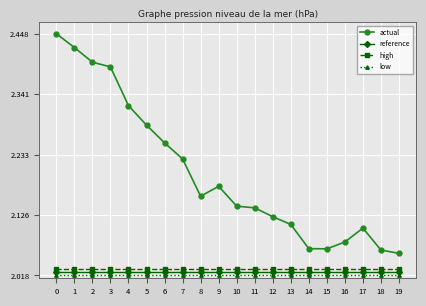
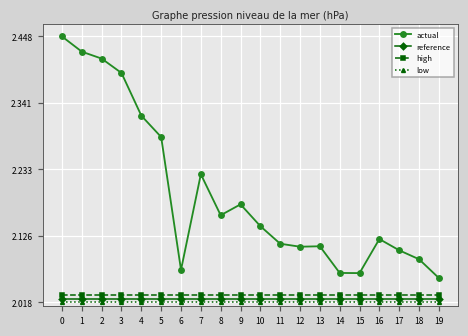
actual, 2: 2.40 -> 2.41
actual, 6: 2.25 -> 2.07
actual, 11: 2.14 -> 2.11
actual, 12: 2.12 -> 2.11
actual, 16: 2.08 -> 2.12
actual, 18: 2.06 -> 2.09
